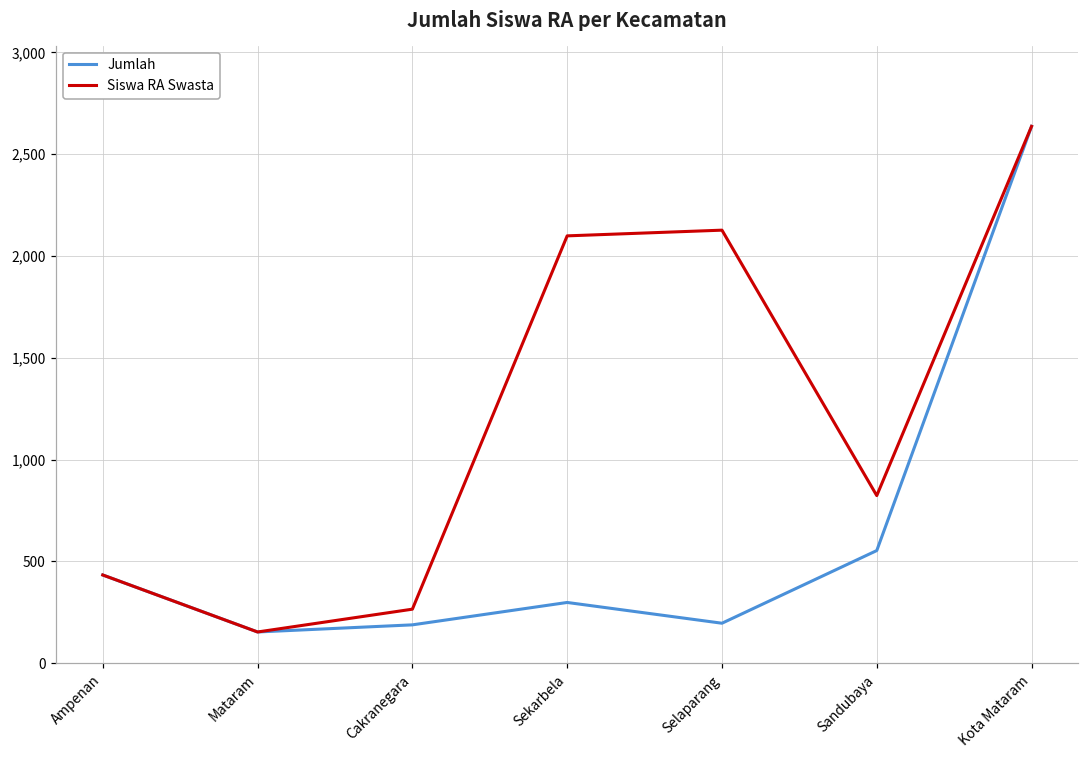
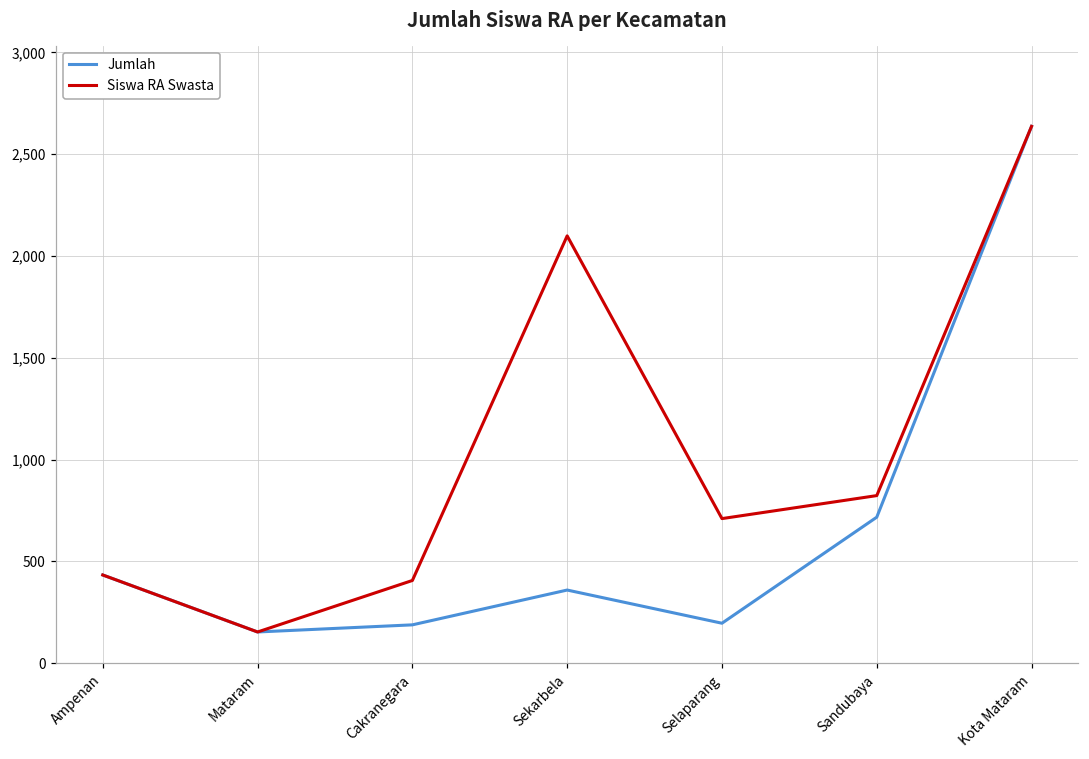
Siswa RA Swasta, Cakranegara: 270 -> 410
Jumlah, Sekarbela: 300 -> 360
Siswa RA Swasta, Selaparang: 2,130 -> 710
Jumlah, Sandubaya: 550 -> 720
